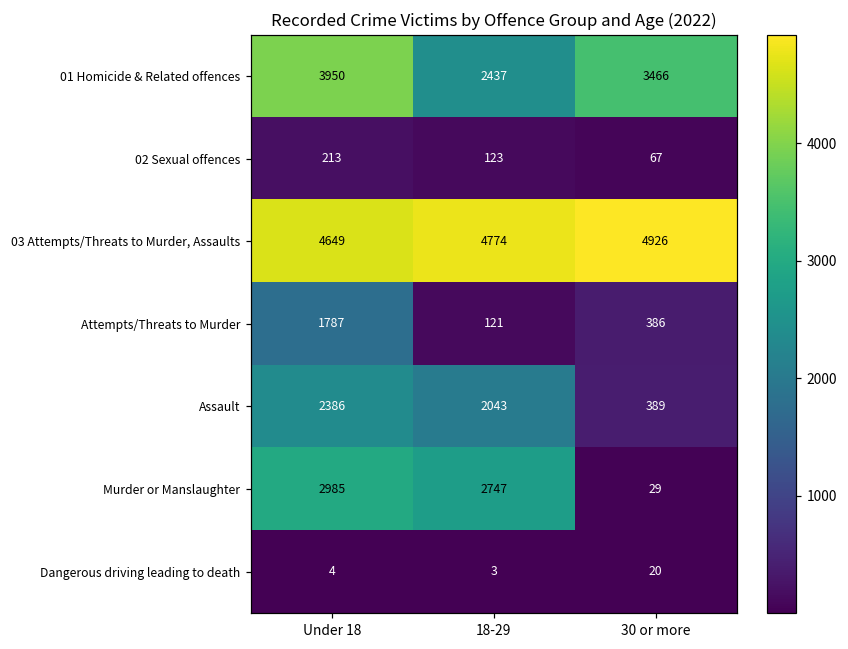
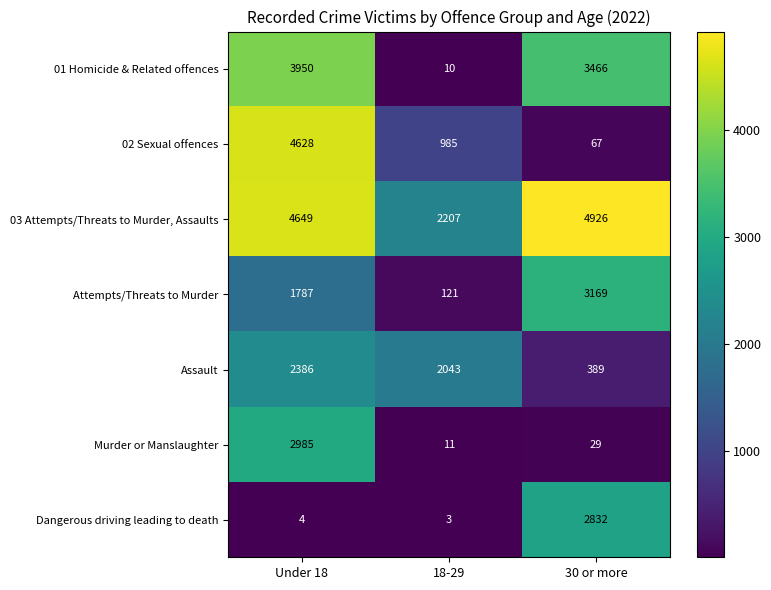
01 Homicide & Related offences, 18-29: 2437 -> 10
02 Sexual offences, Under 18: 213 -> 4628
02 Sexual offences, 18-29: 123 -> 985
03 Attempts/Threats to Murder, Assaults, 18-29: 4774 -> 2207
Attempts/Threats to Murder, 30 or more: 386 -> 3169
Murder or Manslaughter, 18-29: 2747 -> 11
Dangerous driving leading to death, 30 or more: 20 -> 2832
